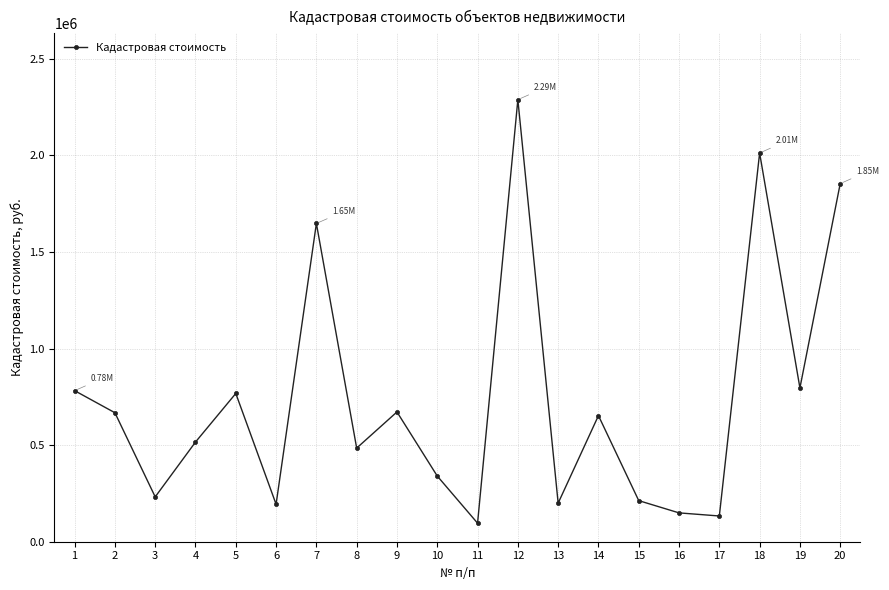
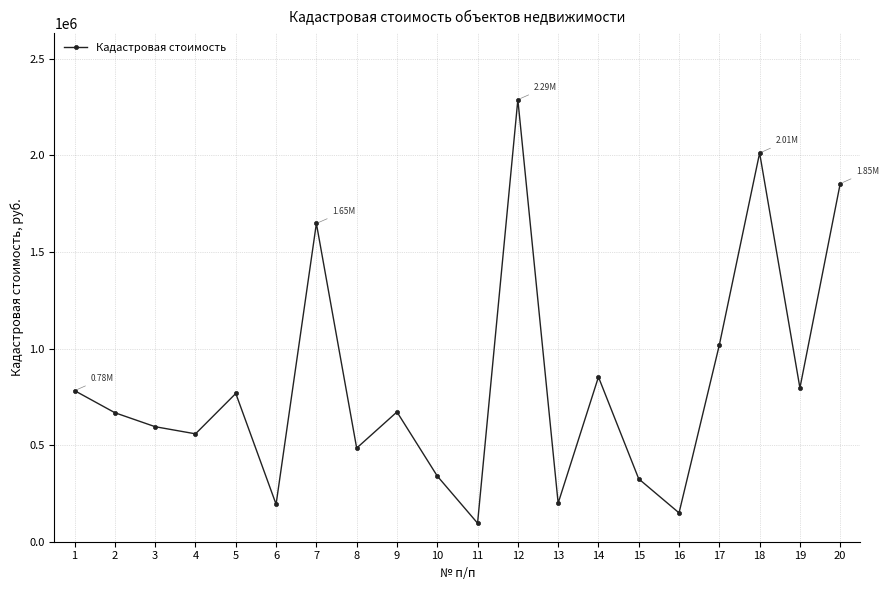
3: 230000 -> 600000
4: 520000 -> 560000
14: 650000 -> 850000
15: 210000 -> 330000
17: 130000 -> 1020000
